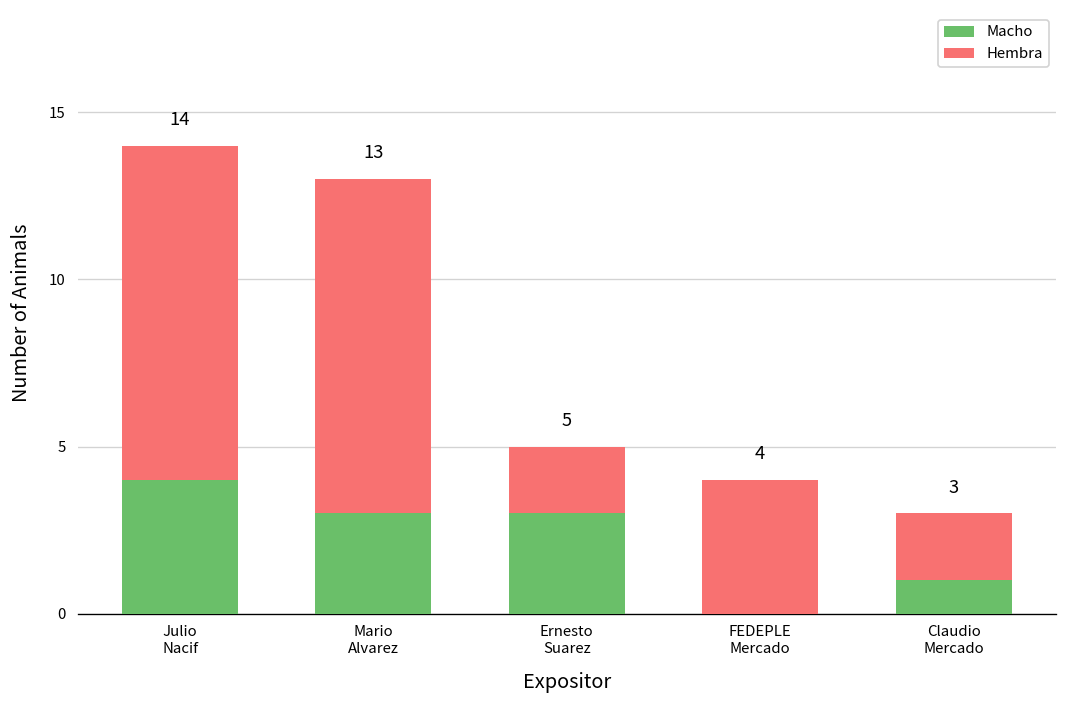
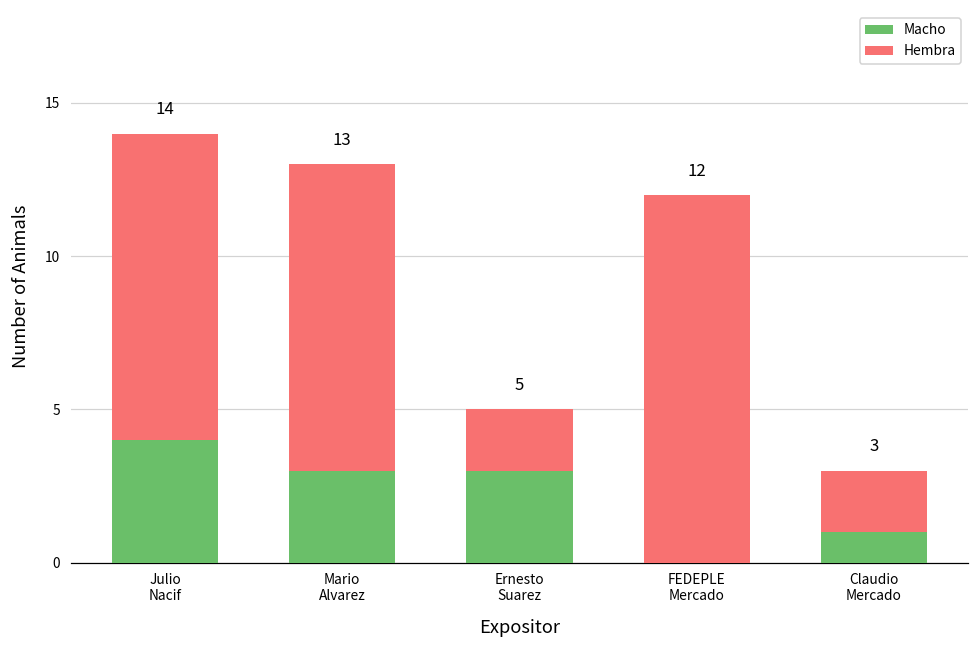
Hembra, FEDEPLE Mercado: 4 -> 12
